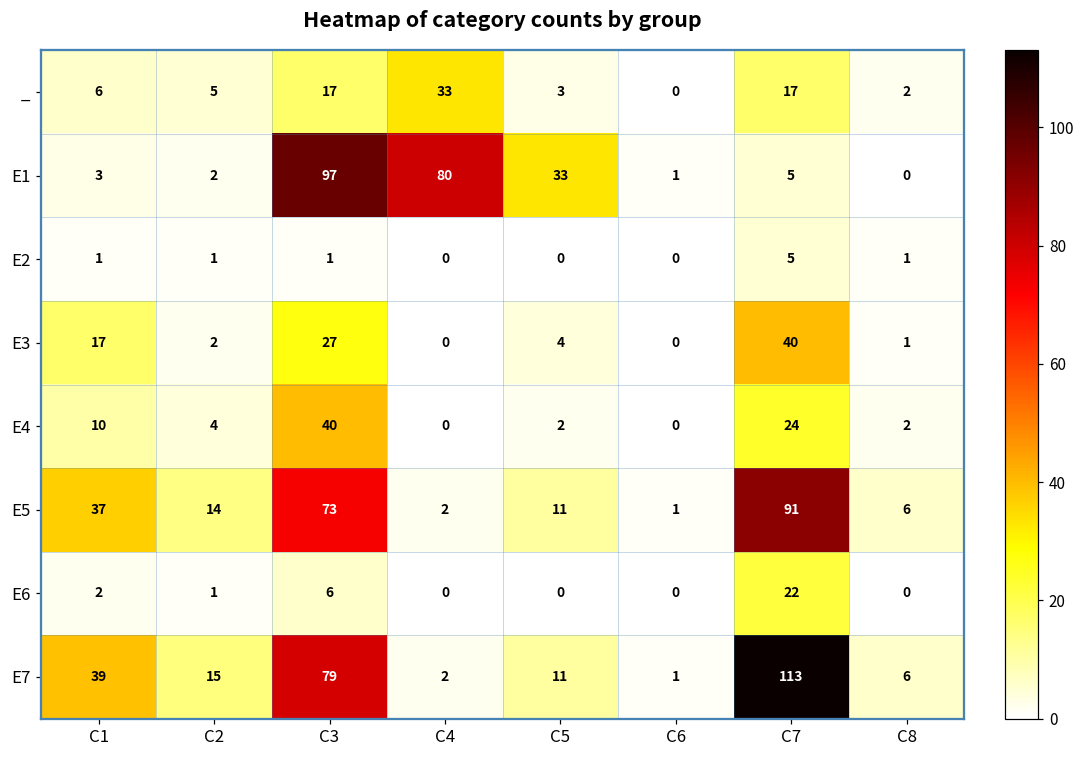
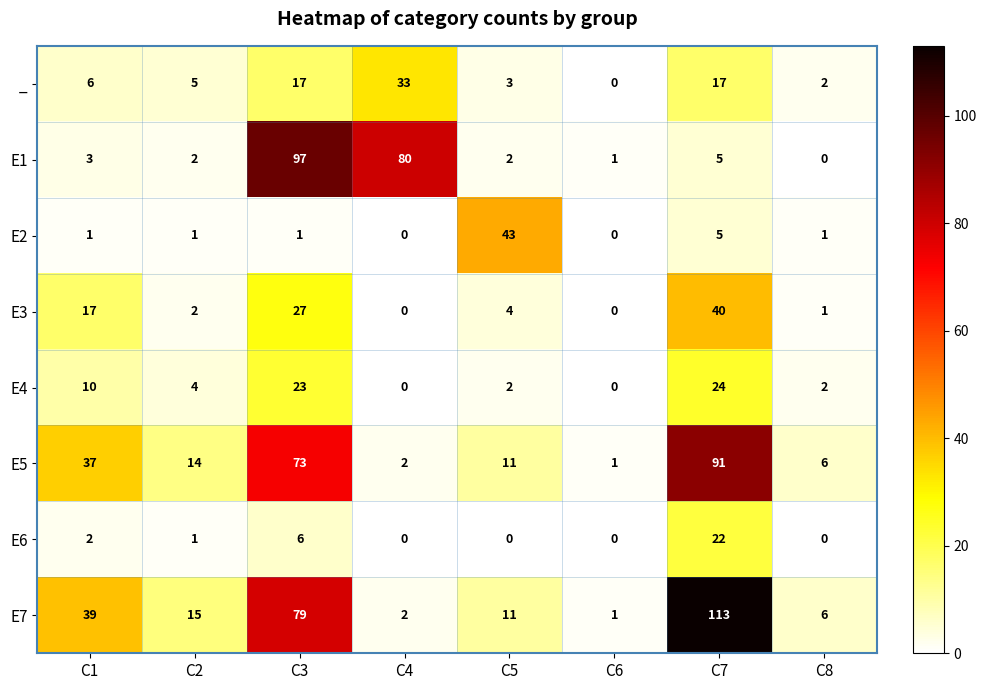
E1, C5: 33 -> 2
E2, C5: 0 -> 43
E4, C3: 40 -> 23
